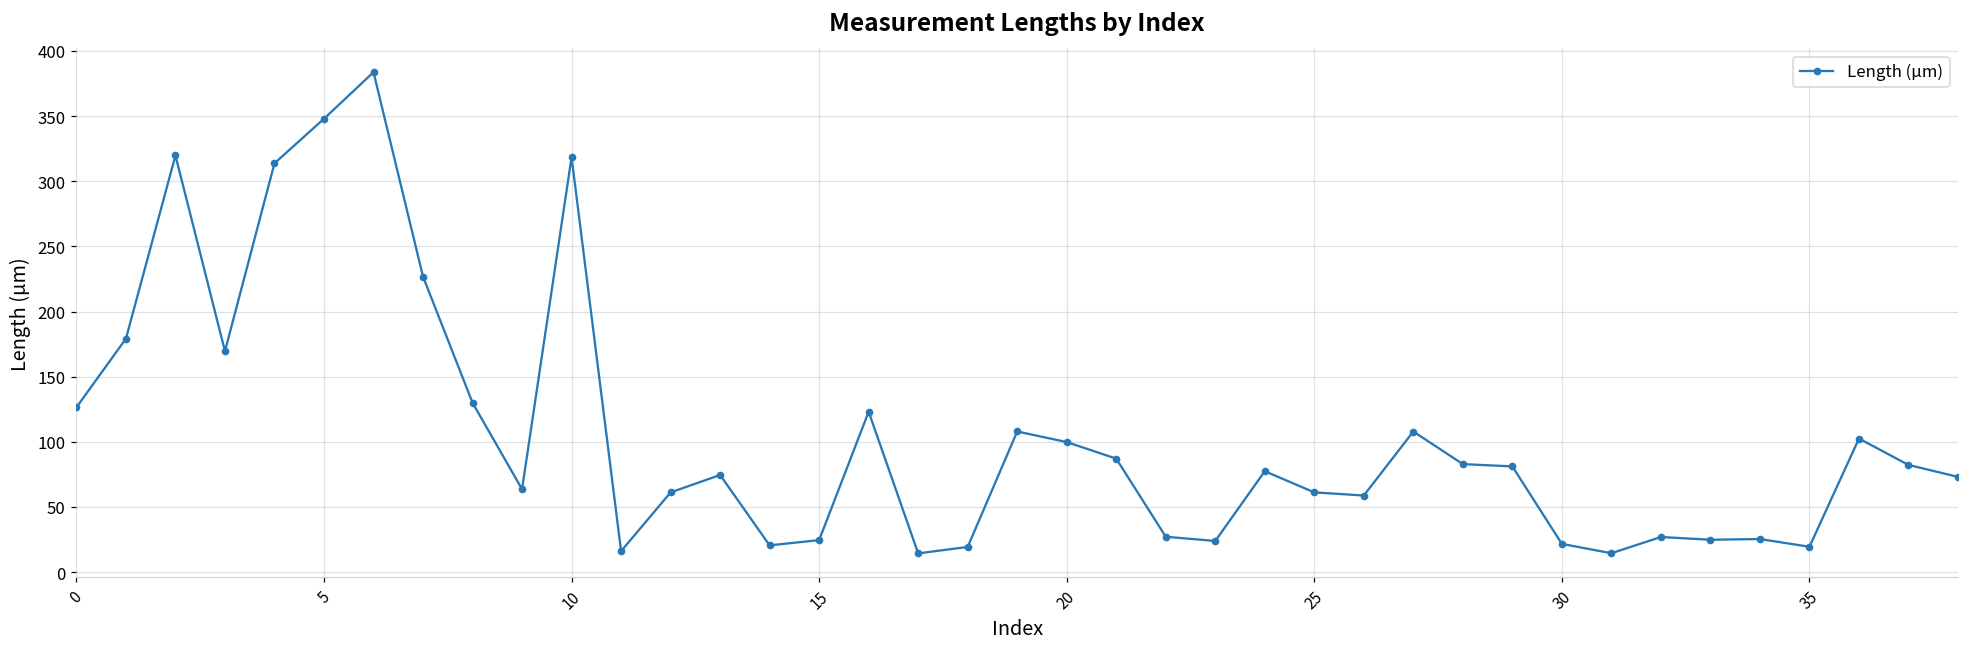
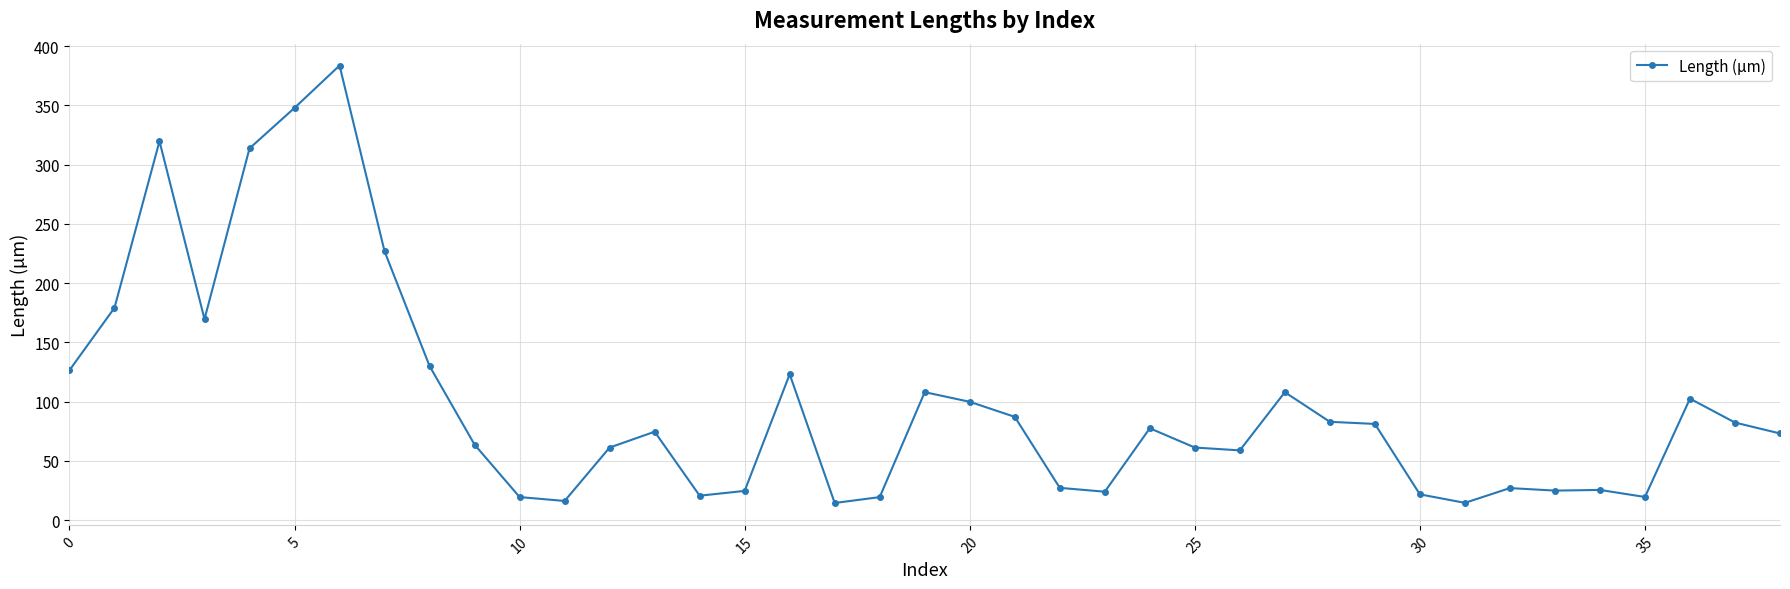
10: 318 -> 19
